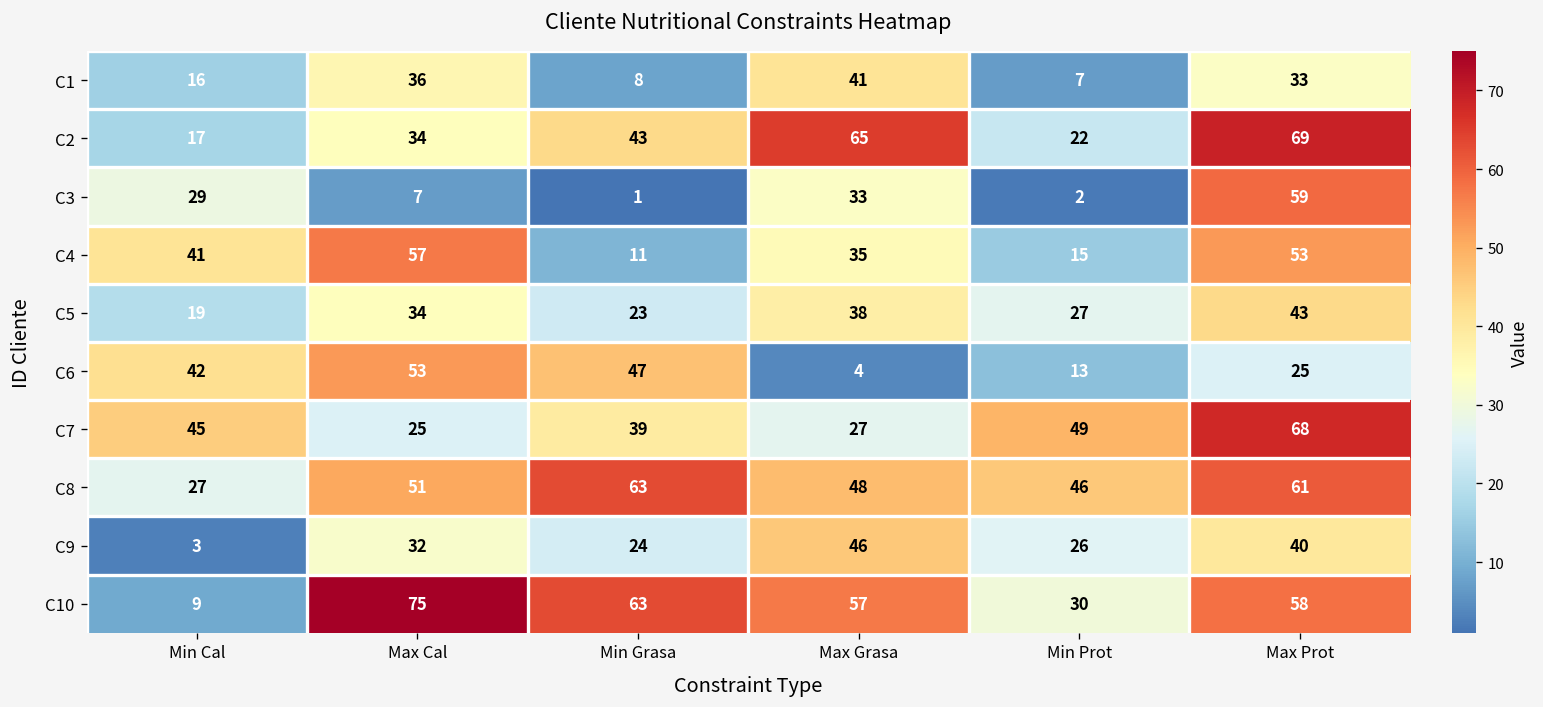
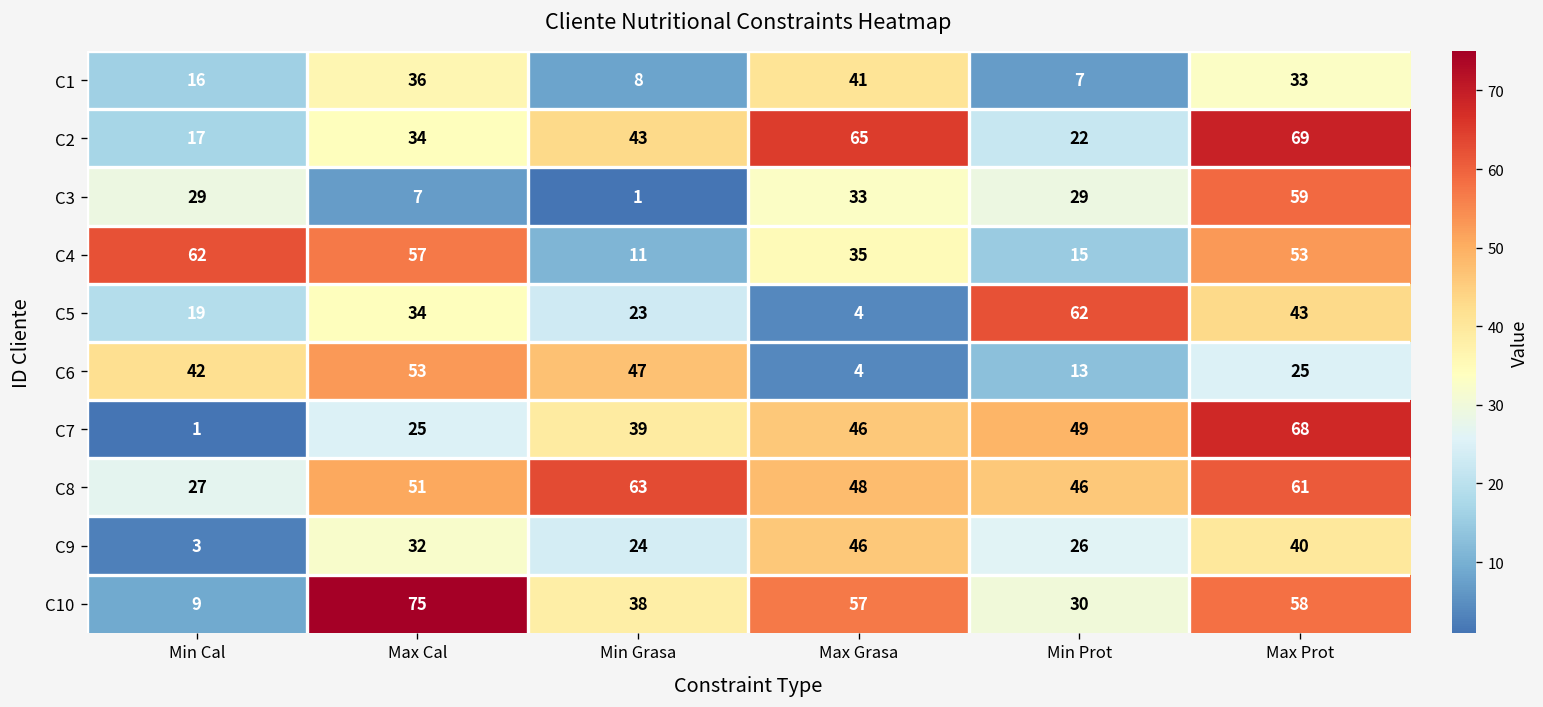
C3, Min Prot: 2 -> 29
C4, Min Cal: 41 -> 62
C5, Max Grasa: 38 -> 4
C5, Min Prot: 27 -> 62
C7, Min Cal: 45 -> 1
C7, Max Grasa: 27 -> 46
C10, Min Grasa: 63 -> 38
